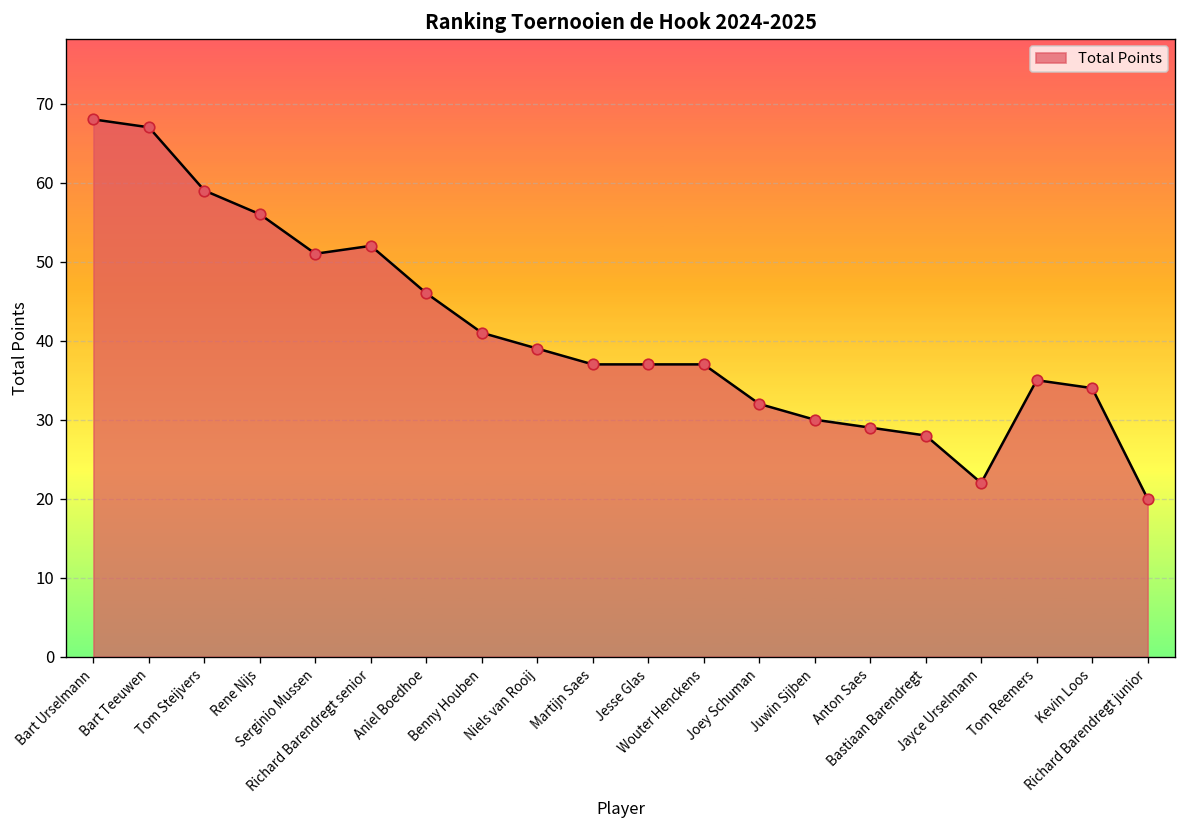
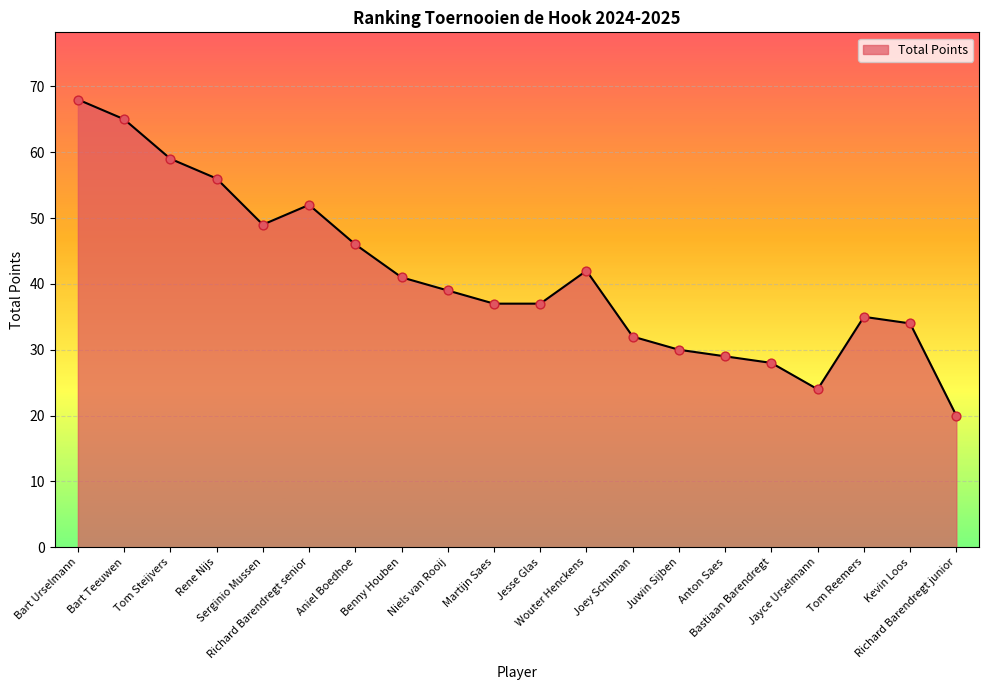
Bart Teeuwen: 67 -> 65
Serginio Mussen: 51 -> 49
Wouter Henckens: 37 -> 42
Jayce Urselmann: 22 -> 24
